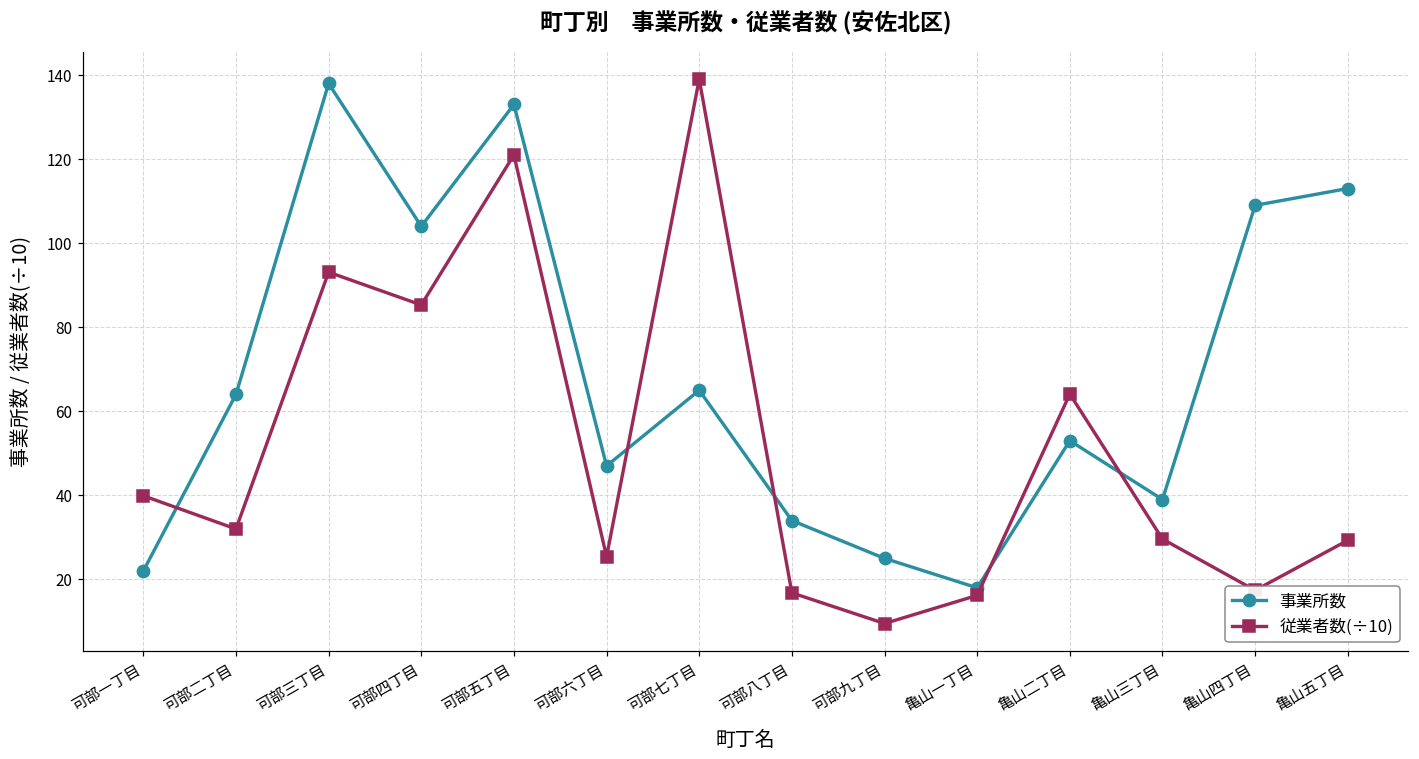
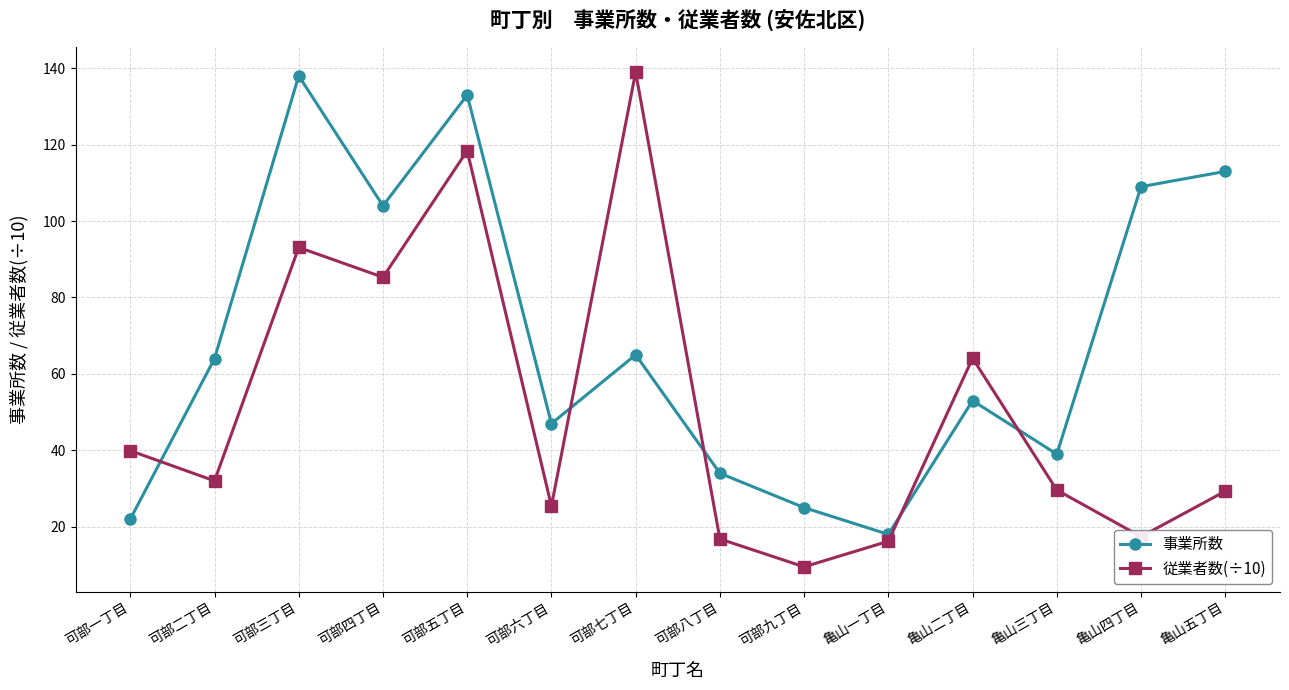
従業者数(÷10), 可部五丁目: 121 -> 118
